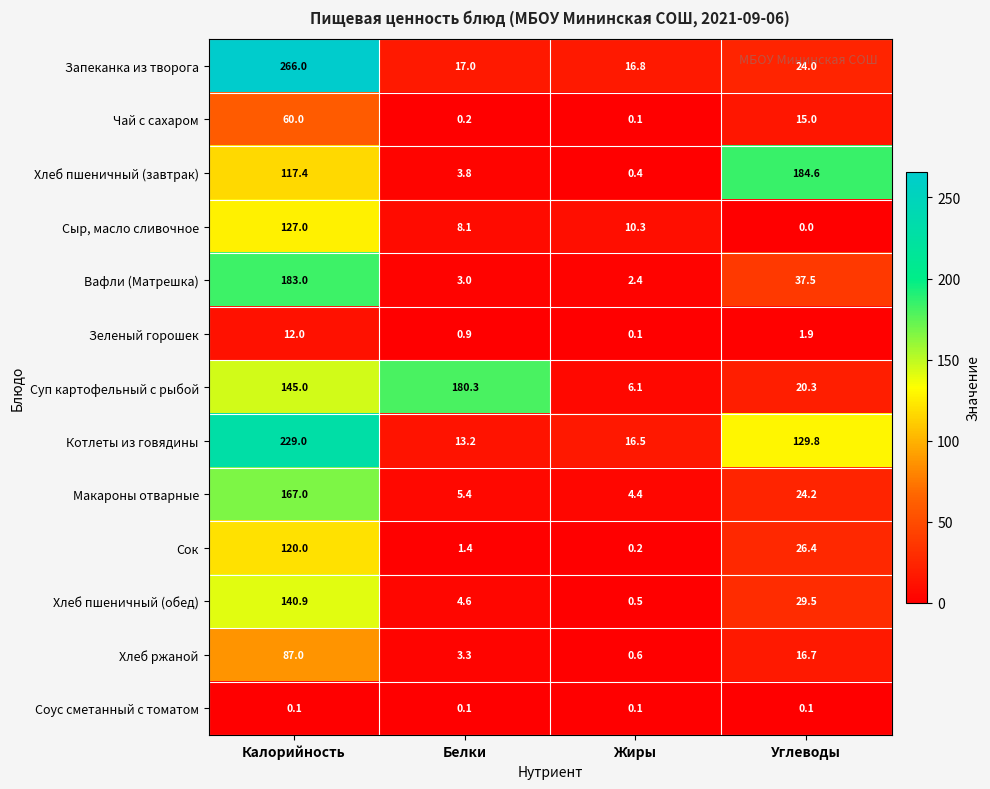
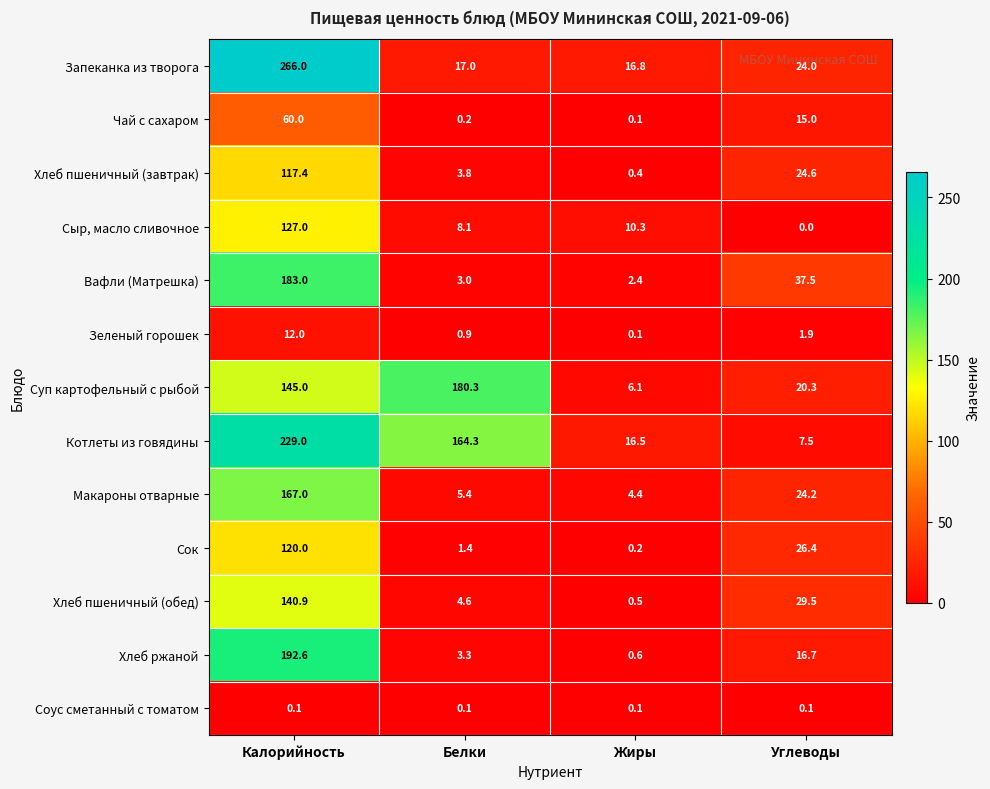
Хлеб пшеничный (завтрак), Углеводы: 184.6 -> 24.6
Котлеты из говядины, Белки: 13.2 -> 164.3
Котлеты из говядины, Углеводы: 129.8 -> 7.5
Хлеб ржаной, Калорийность: 87.0 -> 192.6
